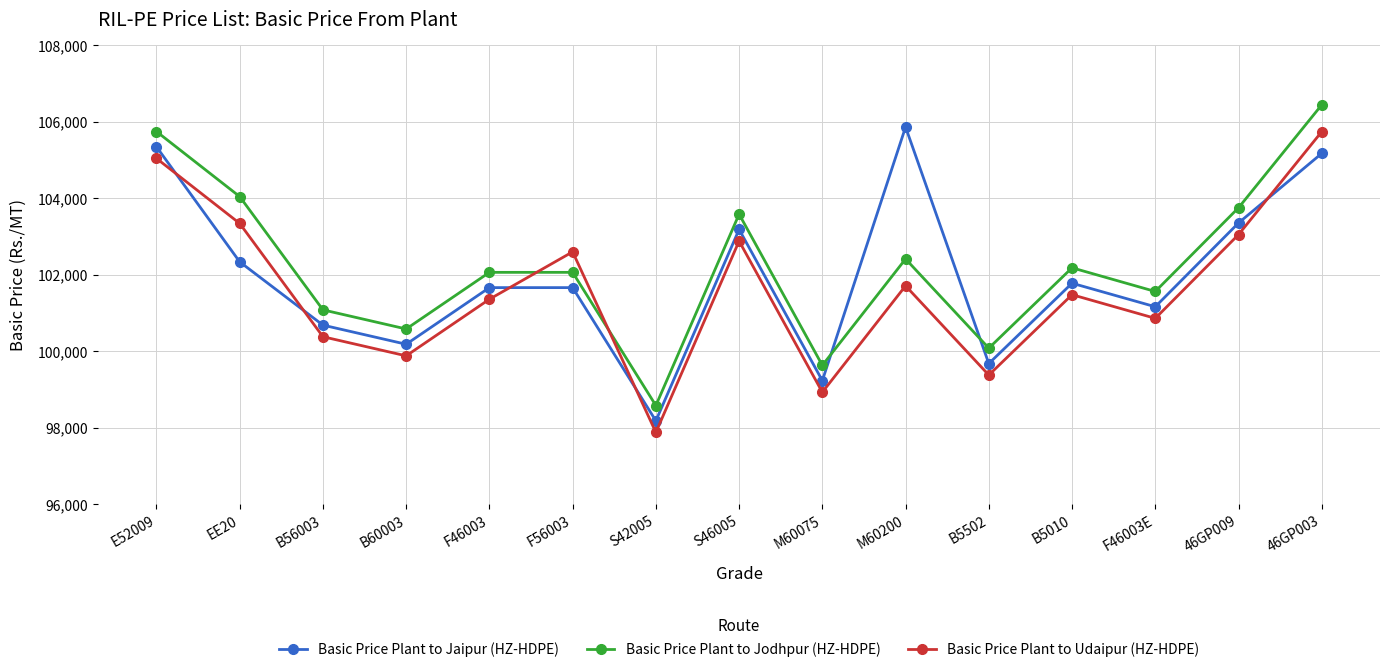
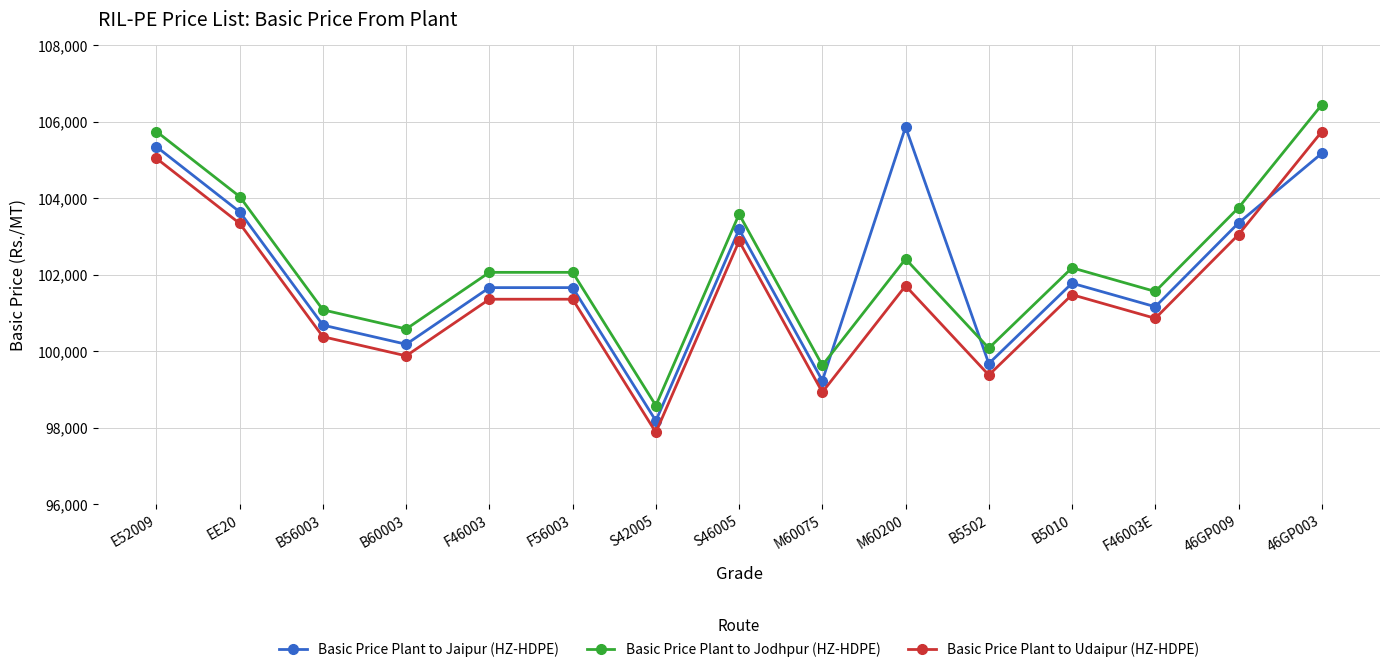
Basic Price Plant to Jaipur (HZ-HDPE), EE20: 102,300 -> 103,600
Basic Price Plant to Udaipur (HZ-HDPE), F56003: 102,600 -> 101,400
